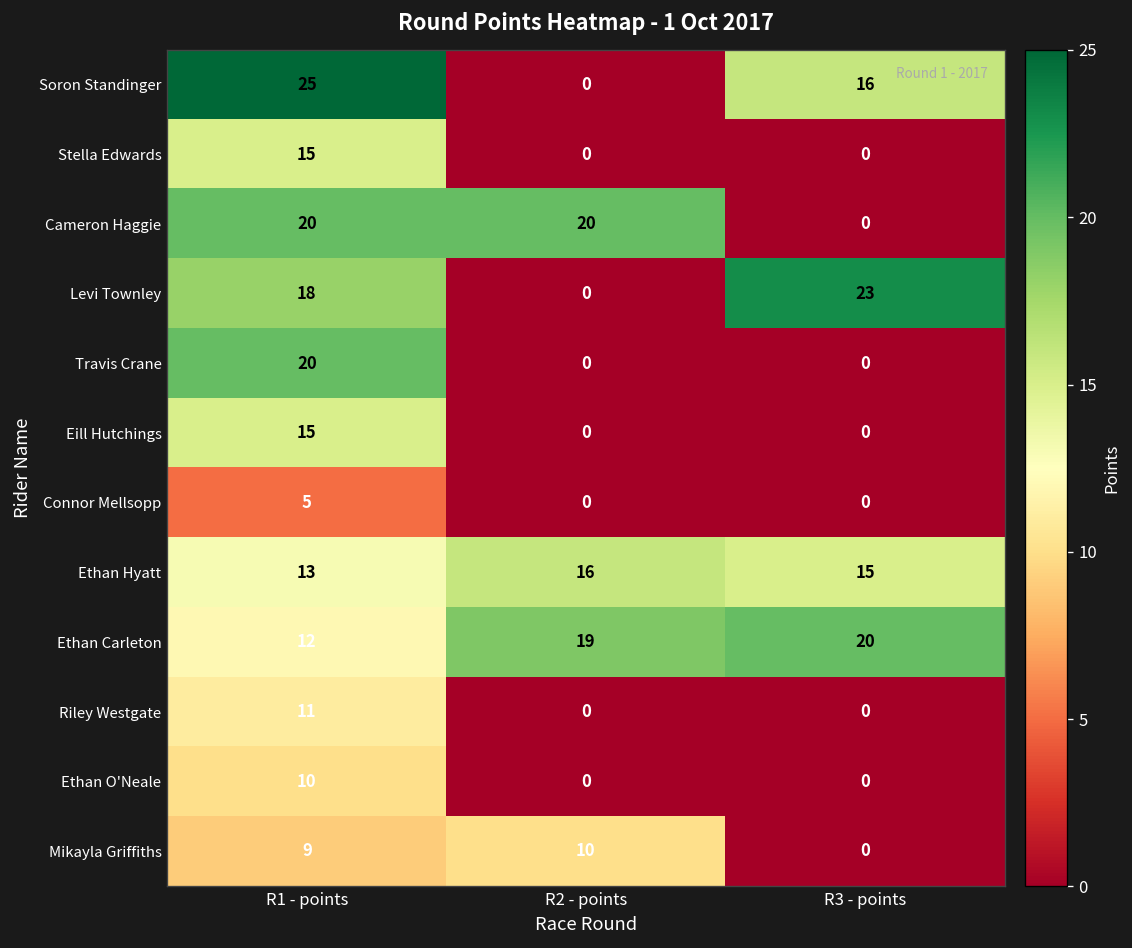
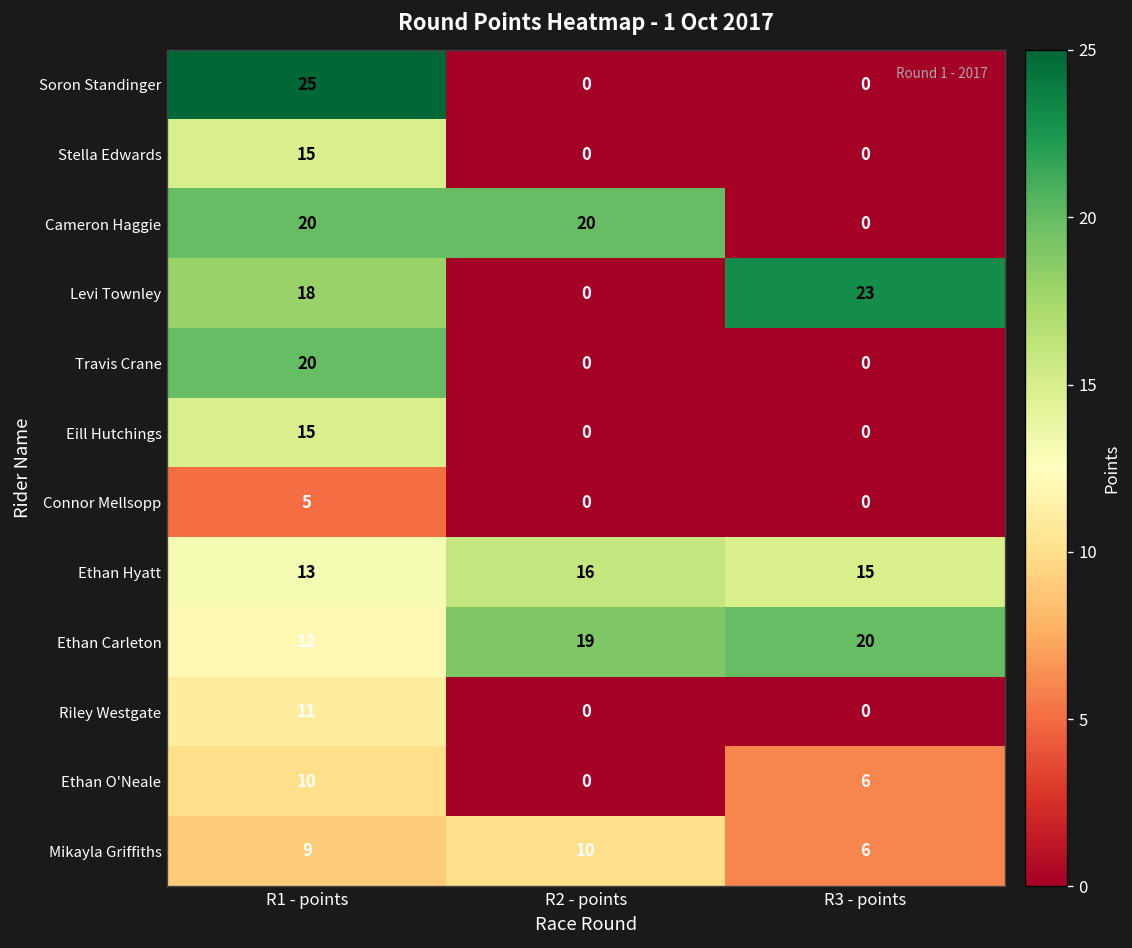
Soron Standinger, R3 - points: 16 -> 0
Ethan O'Neale, R3 - points: 0 -> 6
Mikayla Griffiths, R3 - points: 0 -> 6
